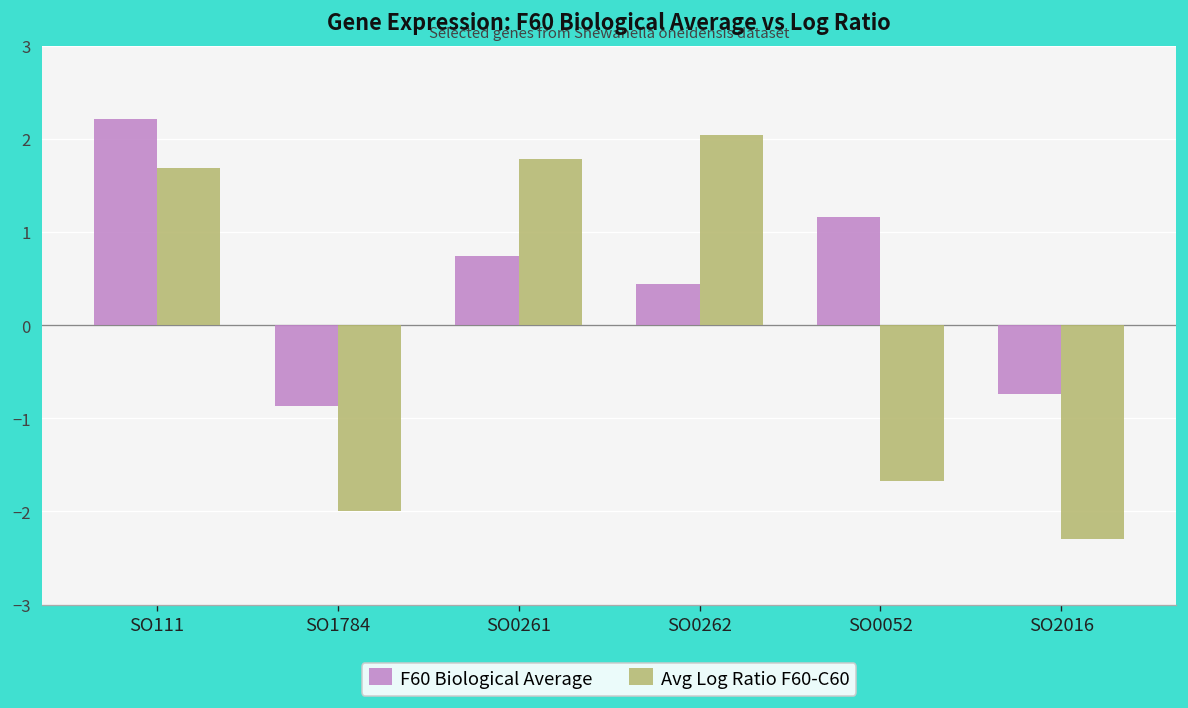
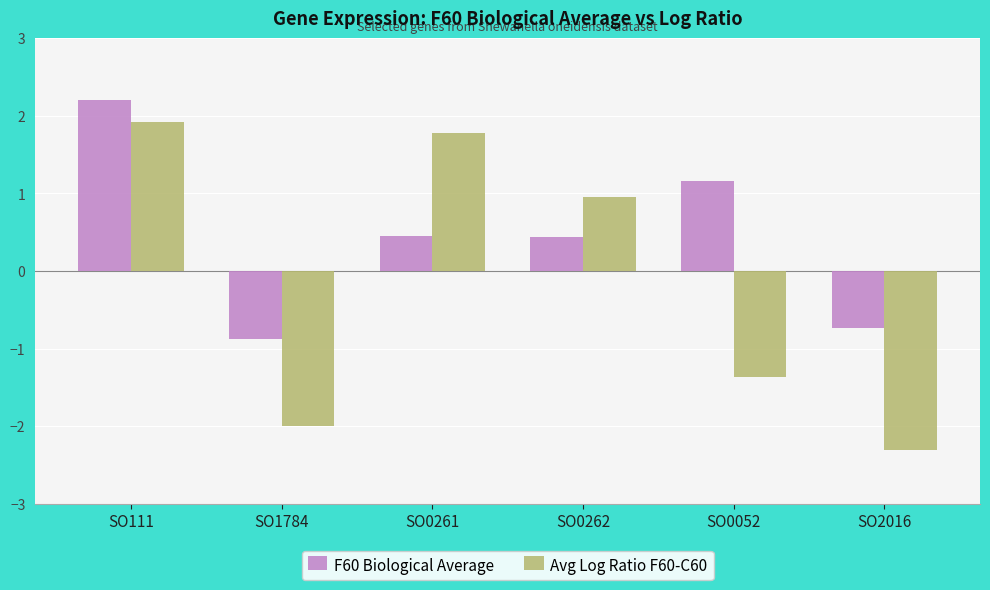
Avg Log Ratio F60-C60, SO111: 1.7 -> 1.9
F60 Biological Average, SO0261: 0.7 -> 0.5
Avg Log Ratio F60-C60, SO0262: 2.0 -> 1.0
Avg Log Ratio F60-C60, SO0052: -1.7 -> -1.4
